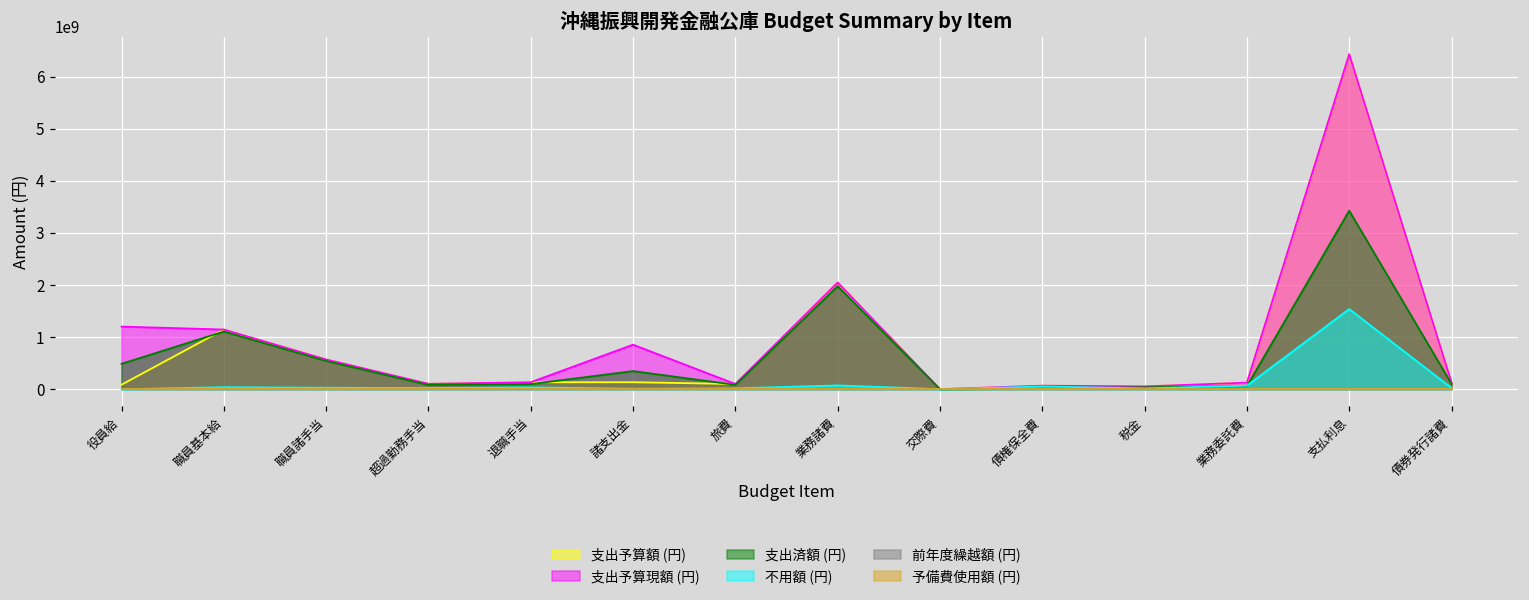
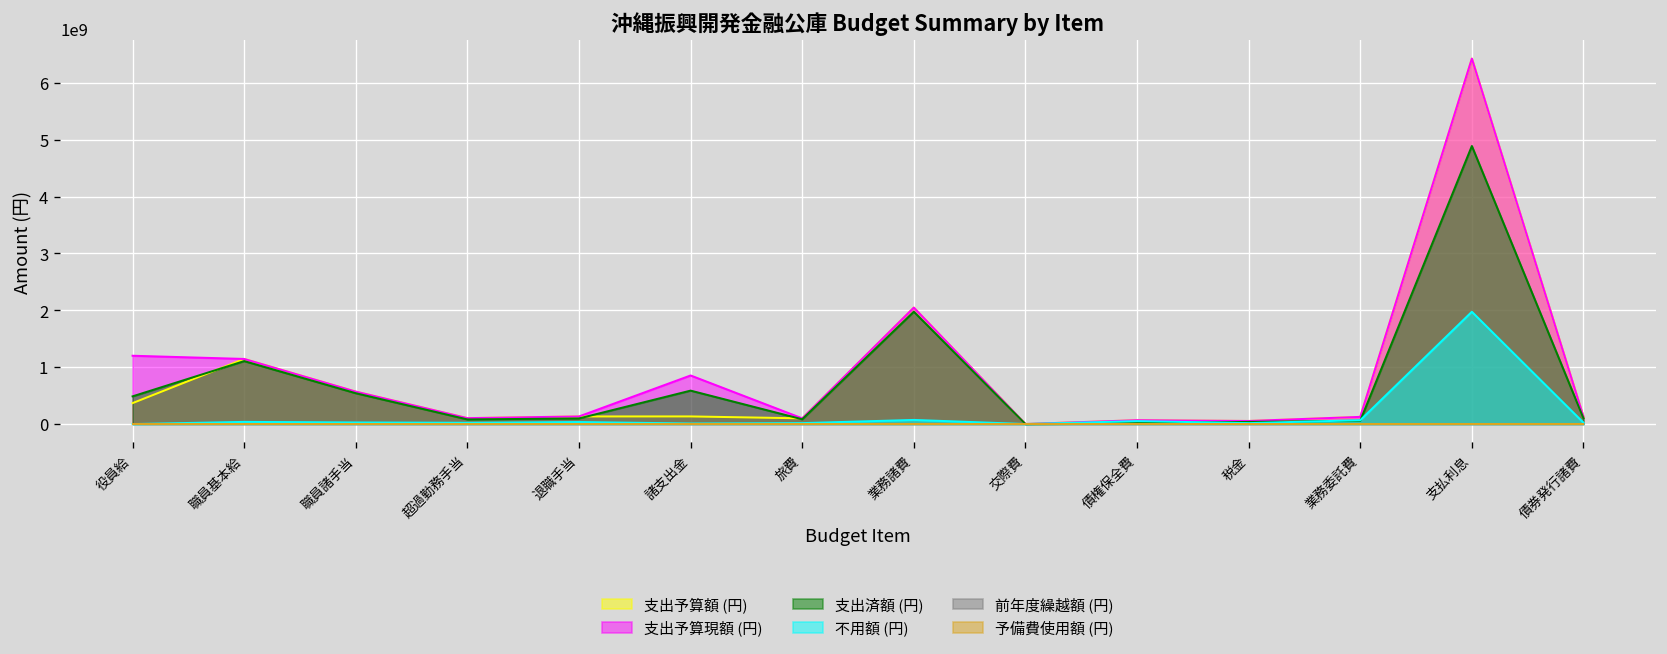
支出予算額 (円), 役員給: 100000000 -> 400000000
支出済額 (円), 諸支出金: 300000000 -> 600000000
支出済額 (円), 支払利息: 3400000000 -> 4900000000
不用額 (円), 支払利息: 1500000000 -> 2000000000
